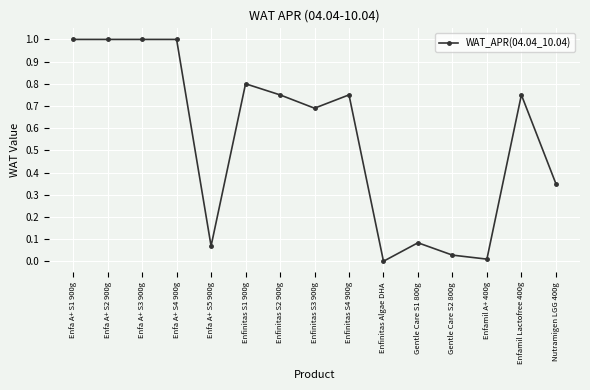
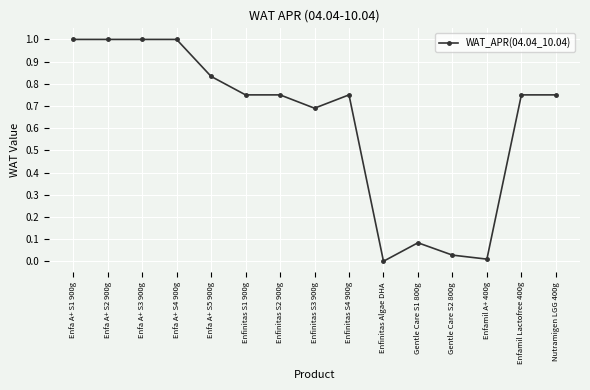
Enfa A+ S5 900g: 0.07 -> 0.83
Enfinitas S1 900g: 0.80 -> 0.75
Nutramigen LGG 400g: 0.35 -> 0.75
